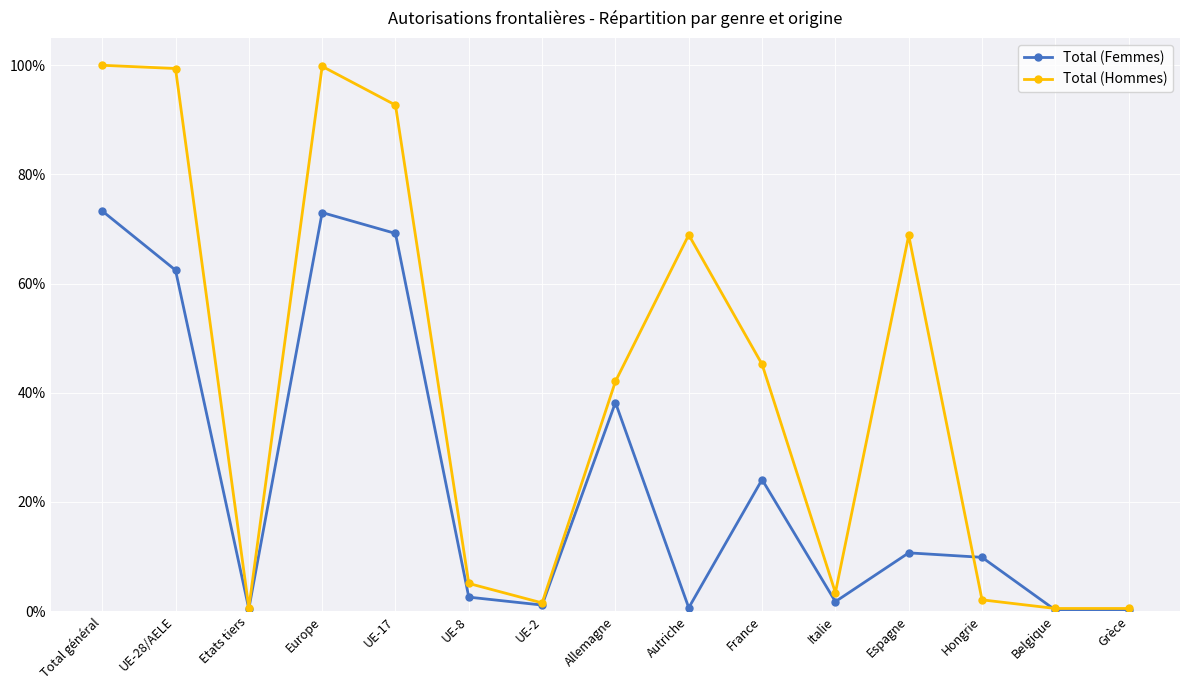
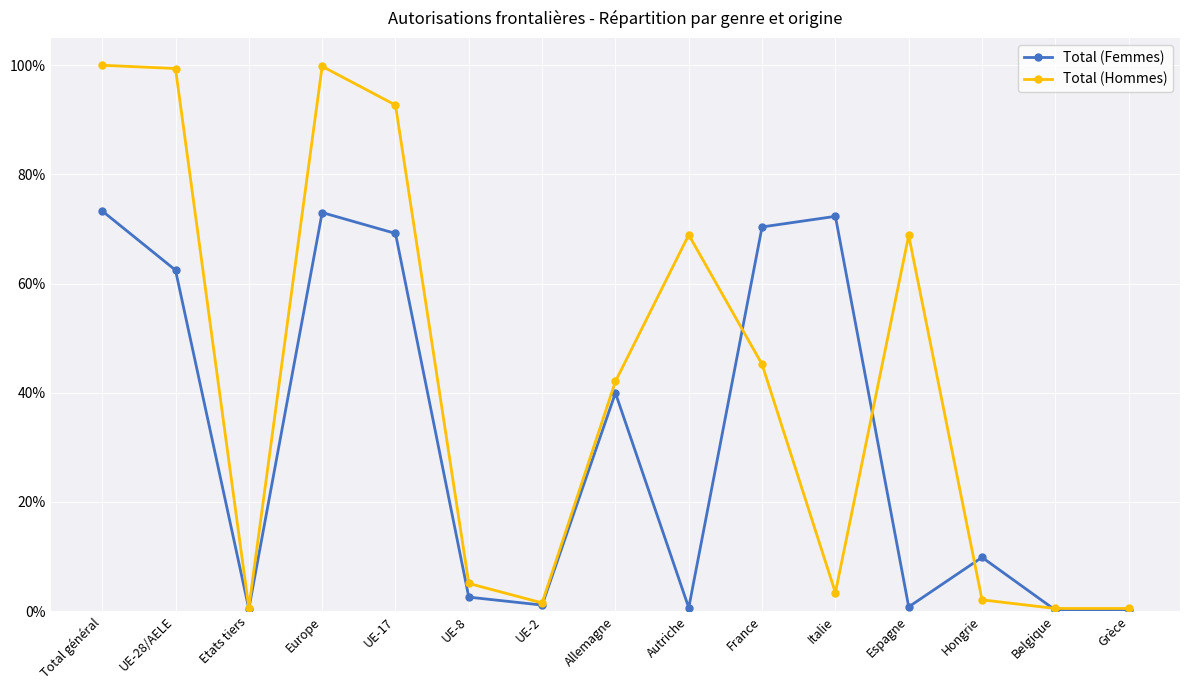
Total (Femmes), Allemagne: 38% -> 40%
Total (Femmes), France: 24% -> 70%
Total (Femmes), Italie: 2% -> 72%
Total (Femmes), Espagne: 11% -> 1%
